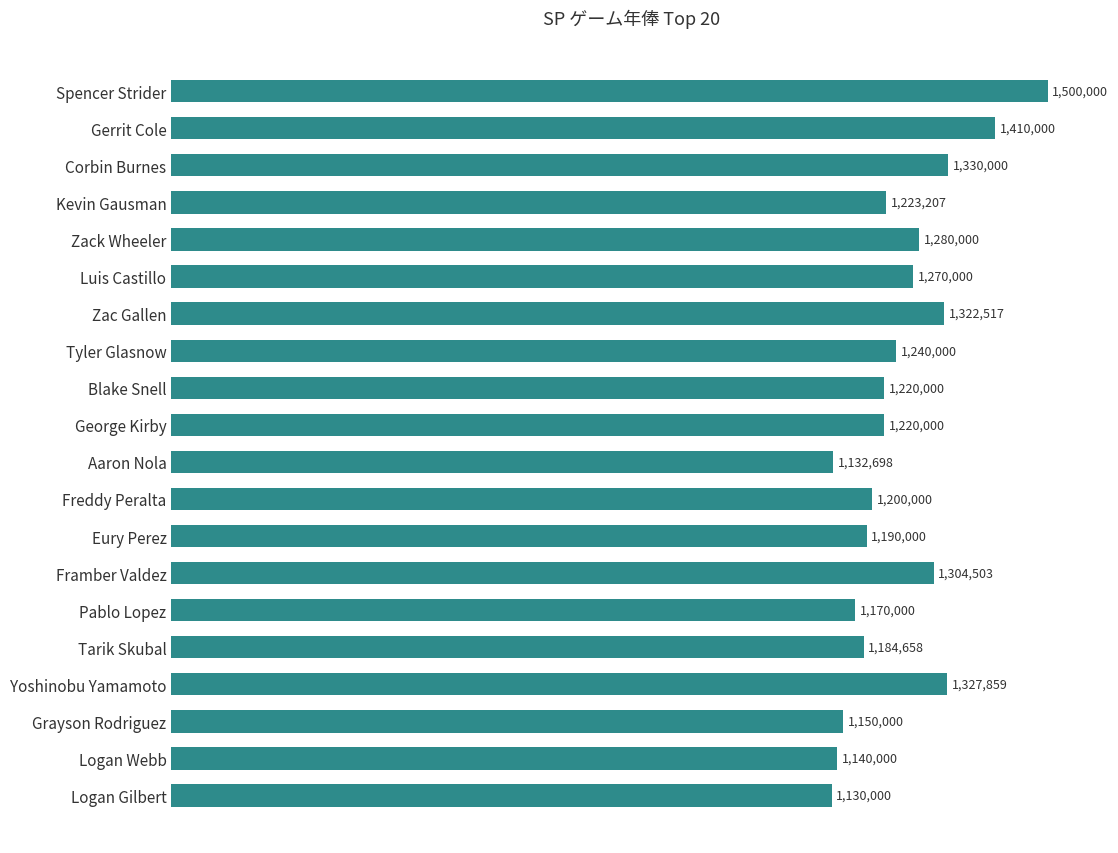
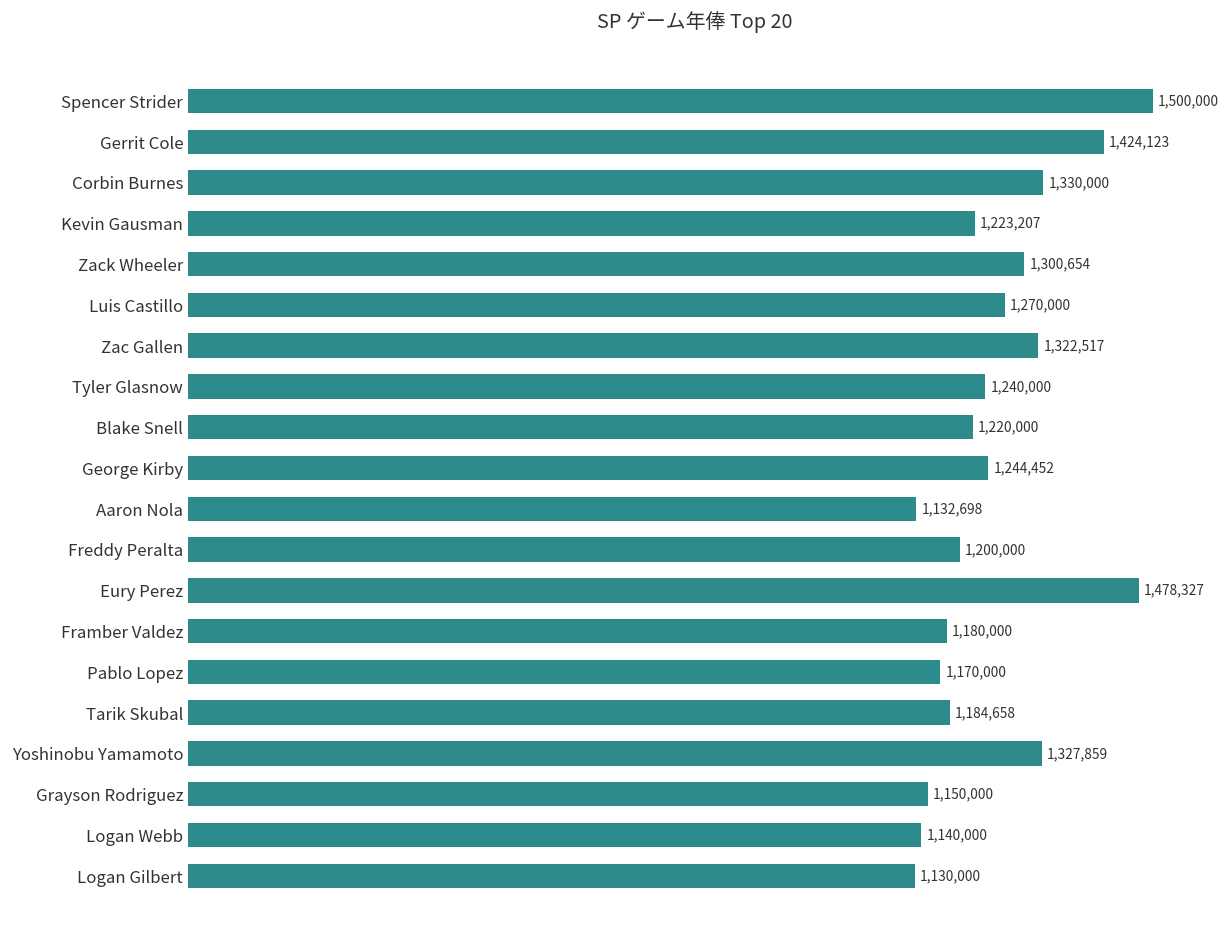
Gerrit Cole: 1,410,000 -> 1,424,123
Zack Wheeler: 1,280,000 -> 1,300,654
George Kirby: 1,220,000 -> 1,244,452
Eury Perez: 1,190,000 -> 1,478,327
Framber Valdez: 1,304,503 -> 1,180,000
